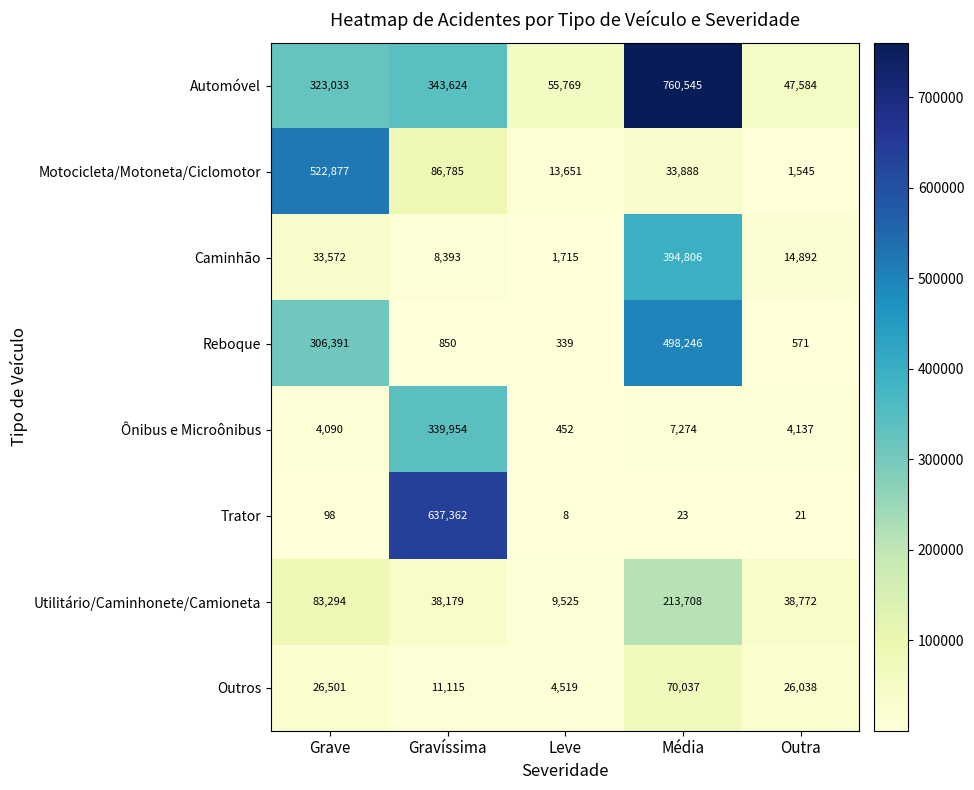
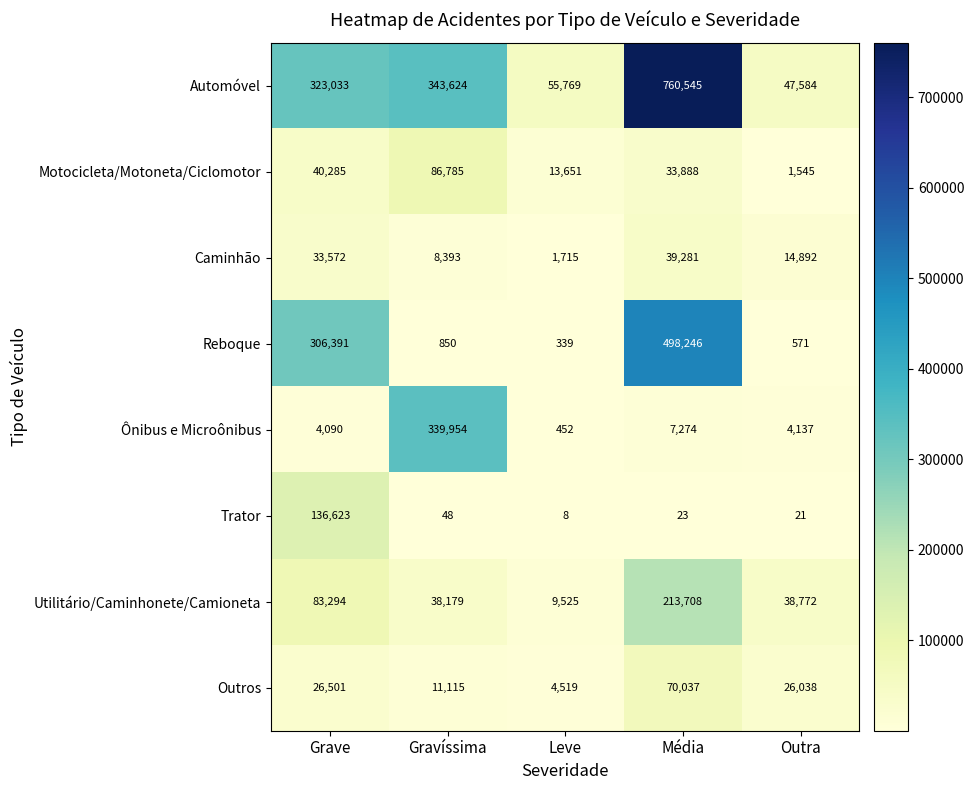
Motocicleta/Motoneta/Ciclomotor, Grave: 522,877 -> 40,285
Caminhão, Média: 394,806 -> 39,281
Trator, Grave: 98 -> 136,623
Trator, Gravíssima: 637,362 -> 48
